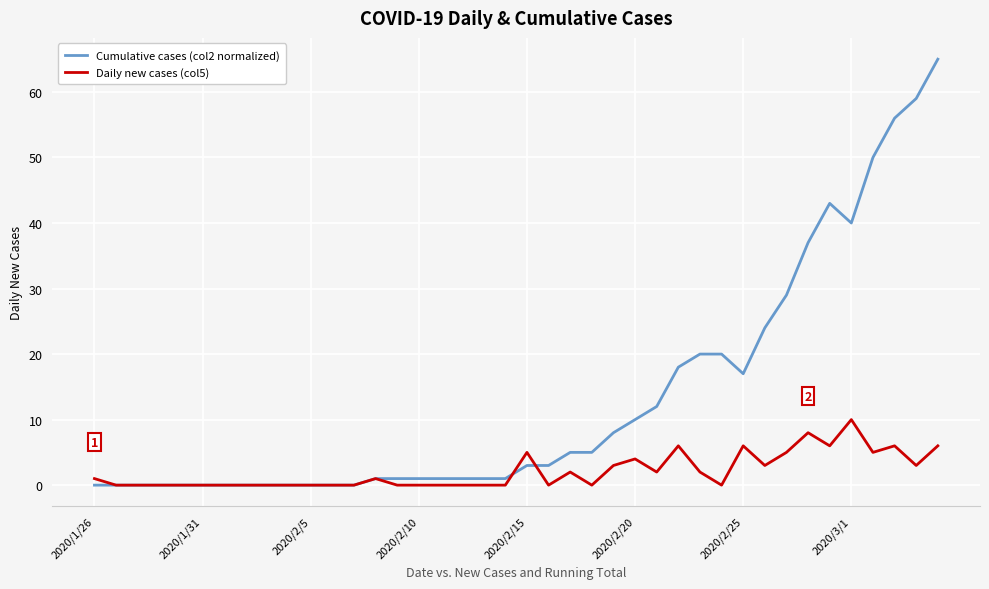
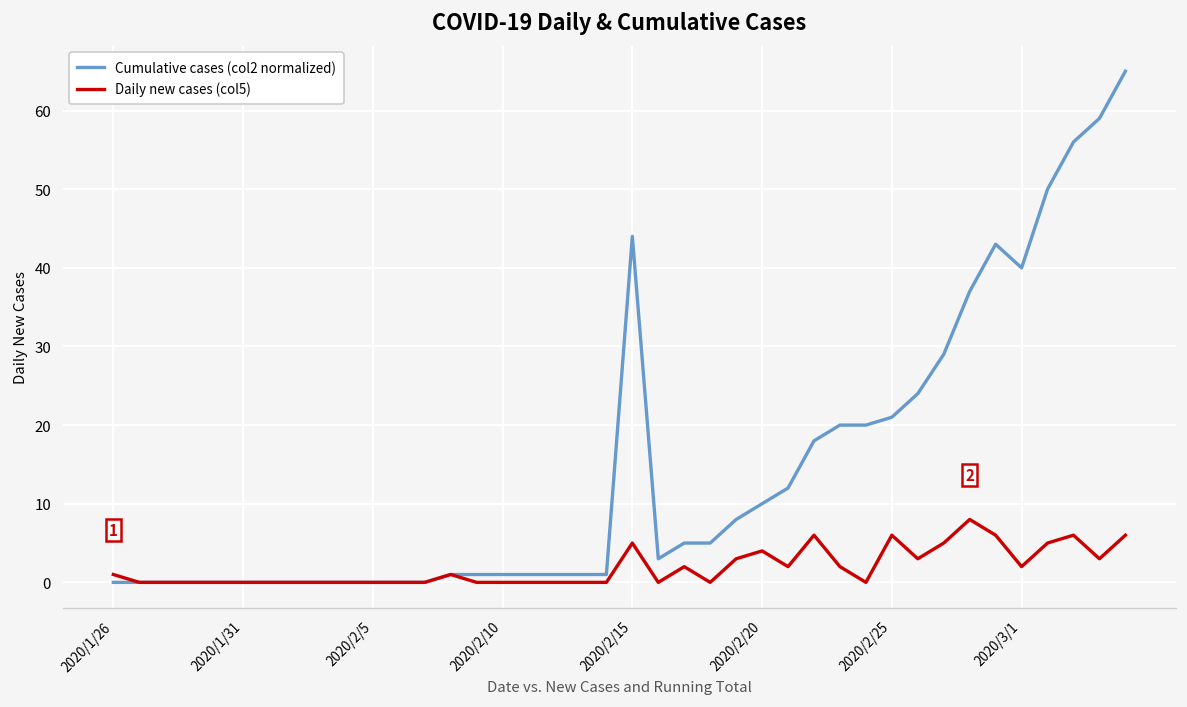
Cumulative cases (col2 normalized), 2020/2/15: 3 -> 44
Cumulative cases (col2 normalized), 2020/2/25: 17 -> 21
Daily new cases (col5), 2020/3/1: 10 -> 2
